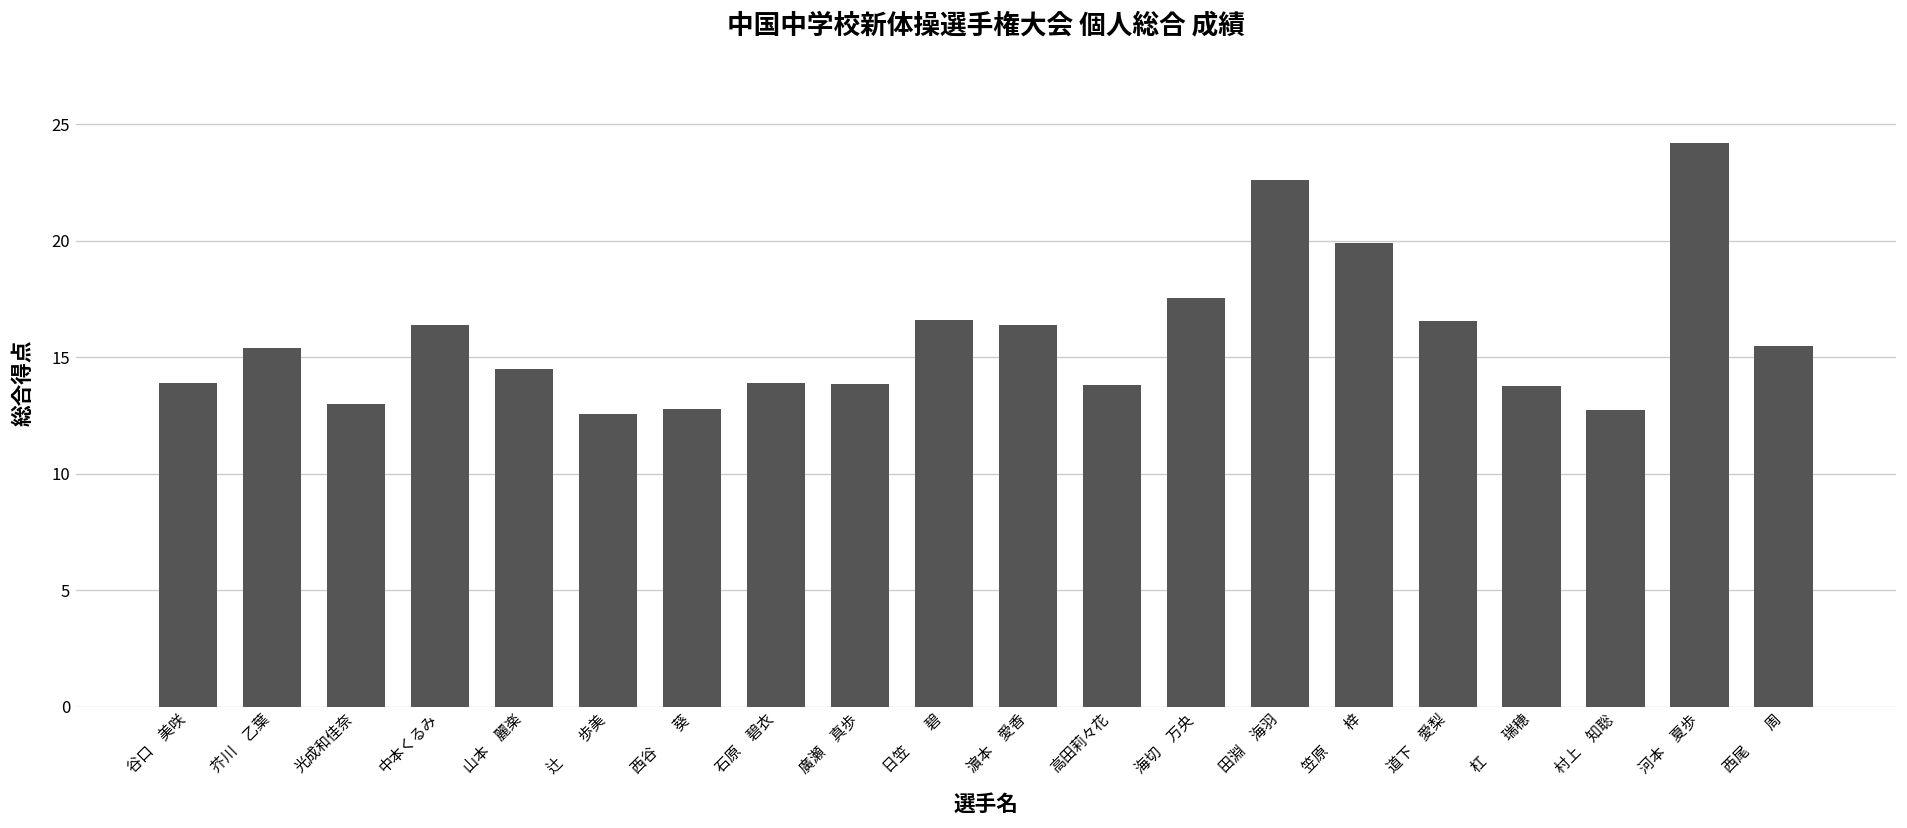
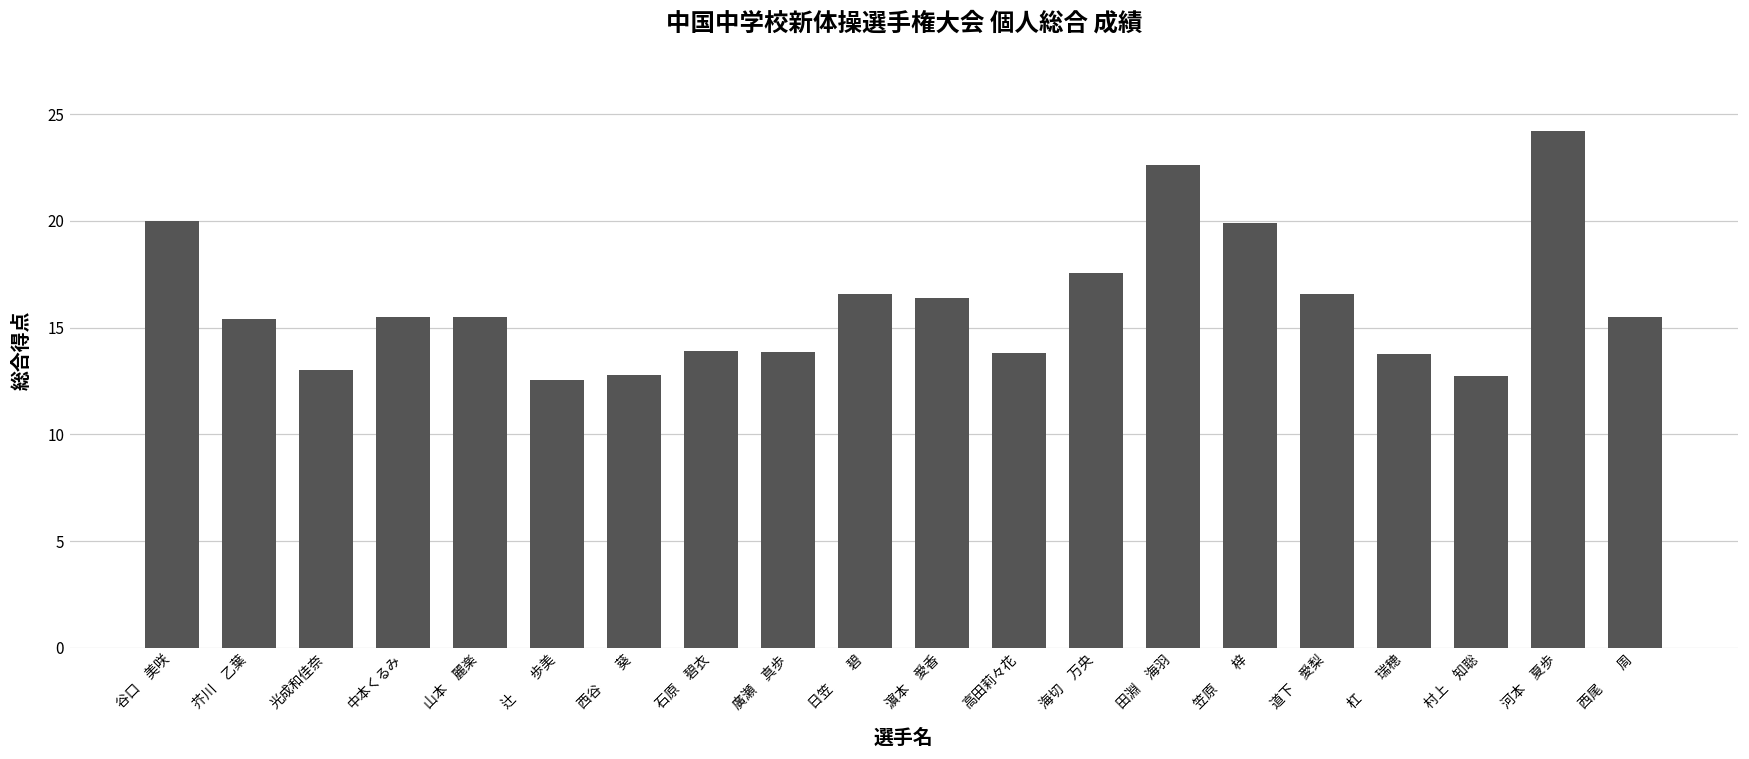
谷口 美咲: 13.9 -> 20.0
中本くるみ: 16.4 -> 15.5
山本 麗楽: 14.5 -> 15.5
